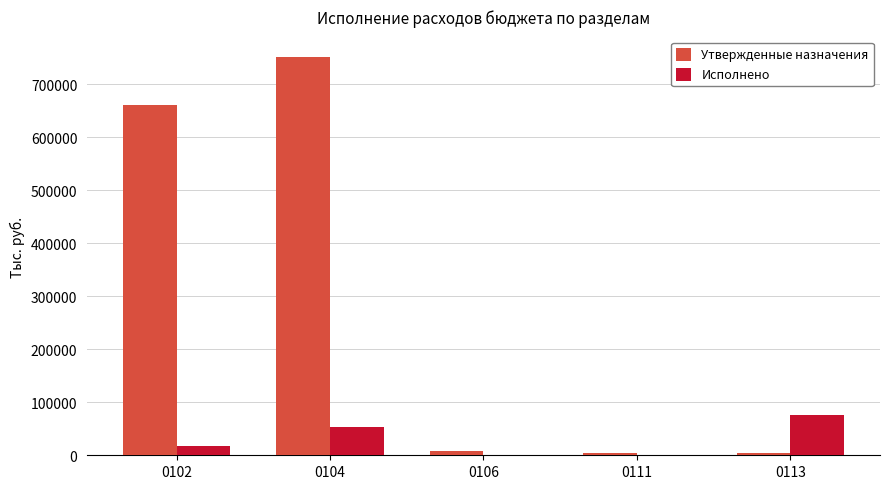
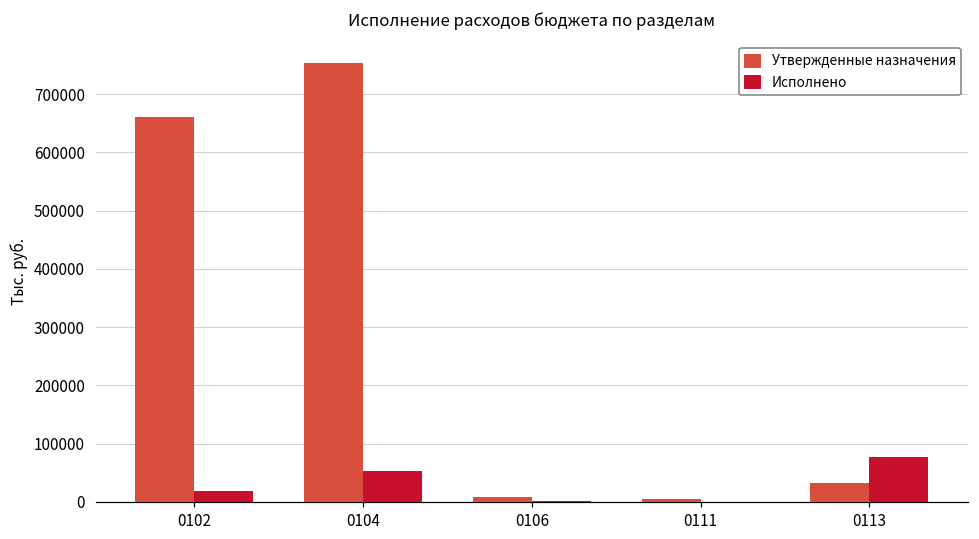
Утвержденные назначения, 0113: 10000 -> 30000
